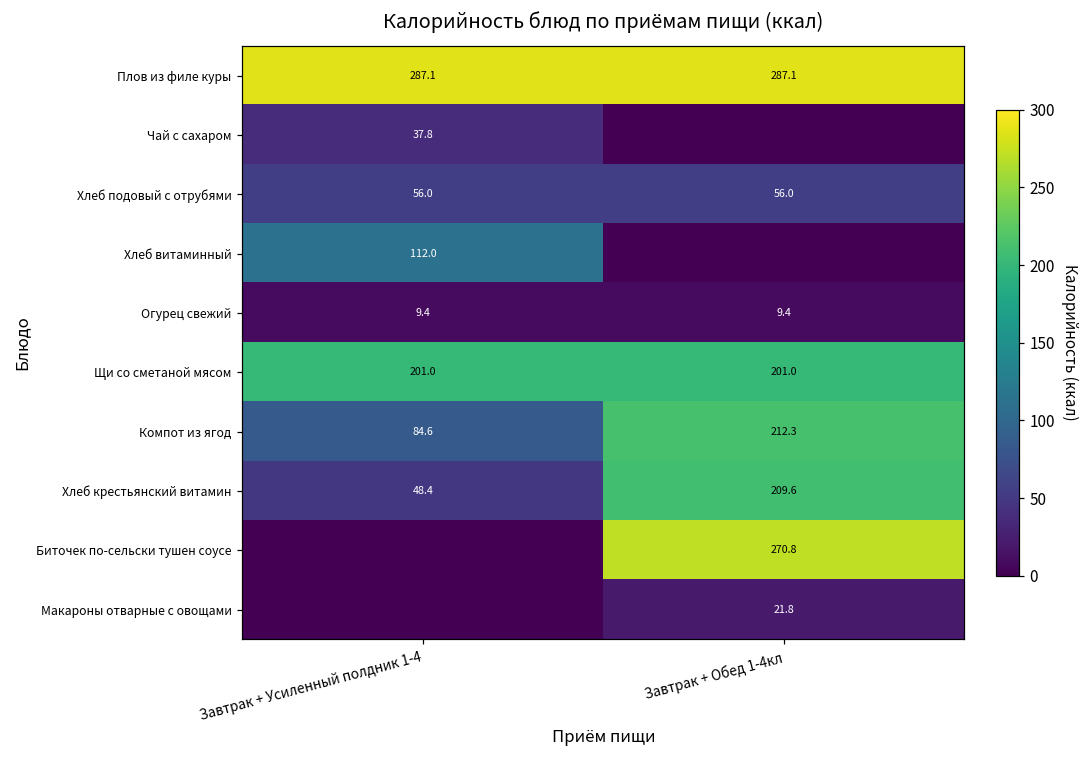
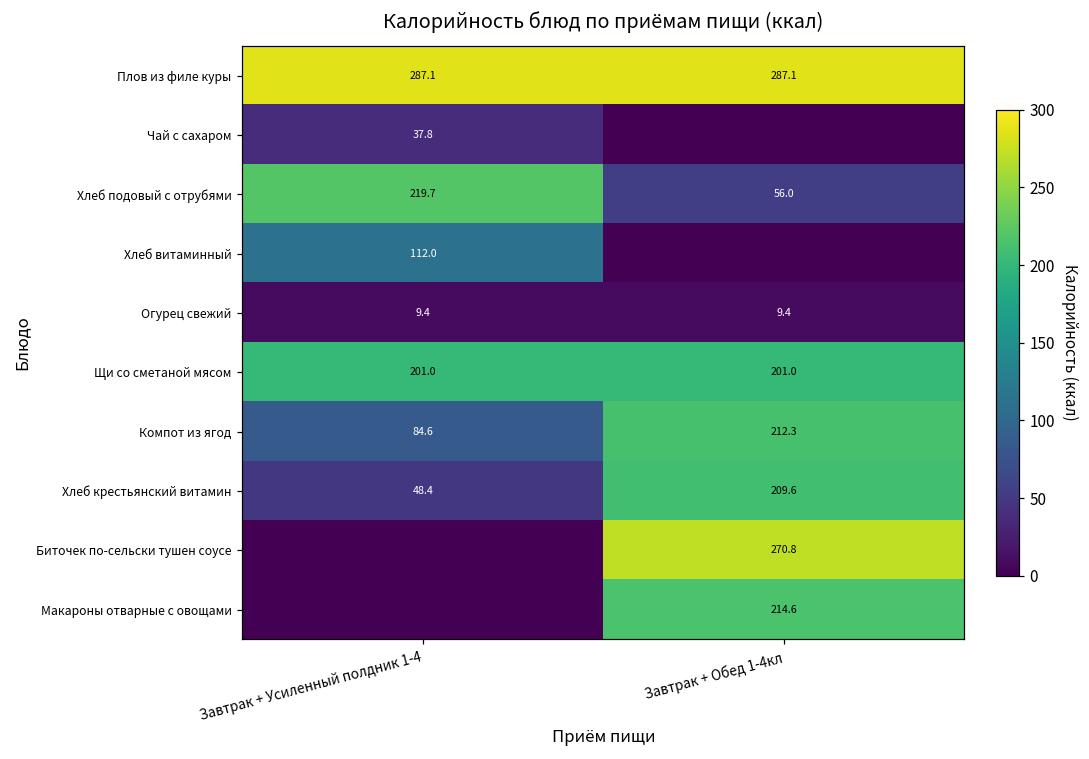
Хлеб подовый с отрубями, Завтрак + Усиленный полдник 1-4: 56.0 -> 219.7
Макароны отварные с овощами, Завтрак + Обед 1-4кл: 21.8 -> 214.6
